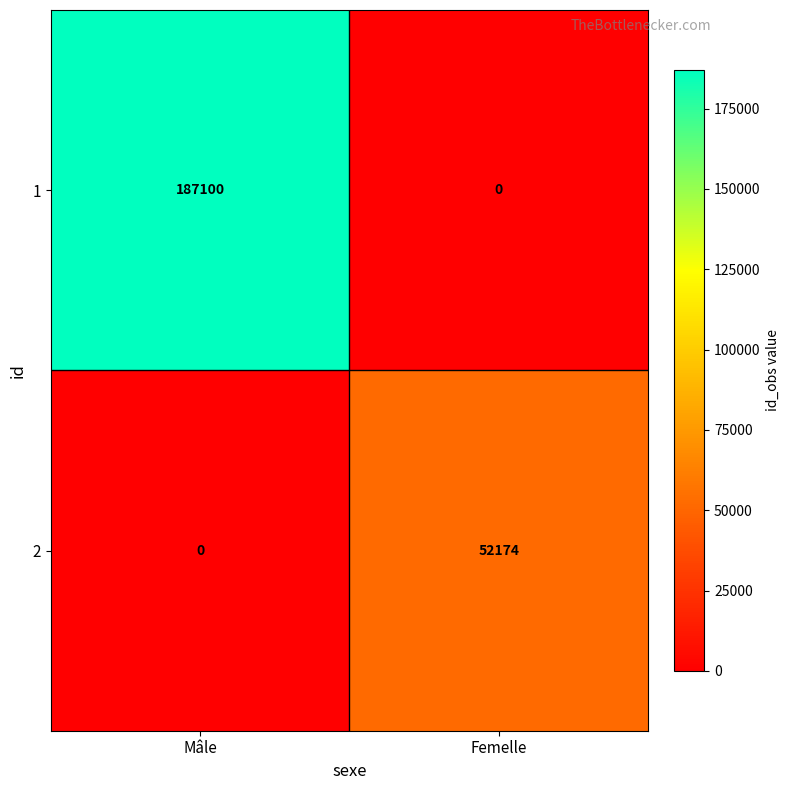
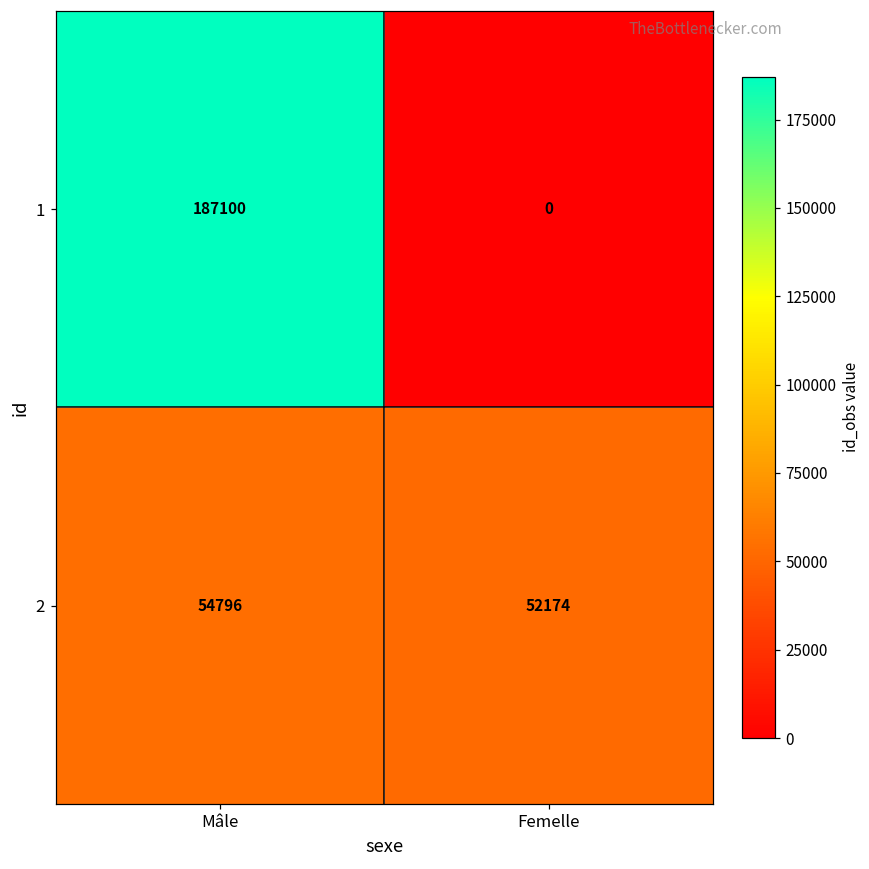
2, Mâle: 0 -> 54796
